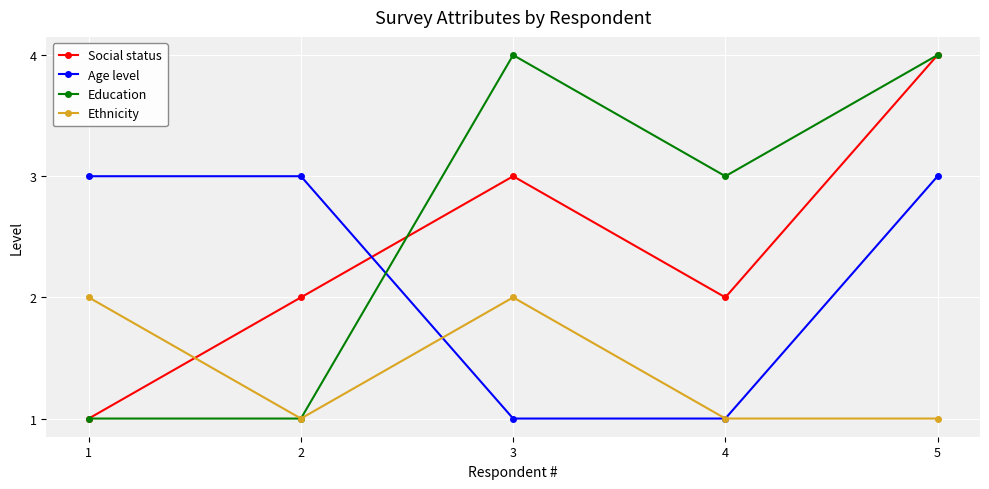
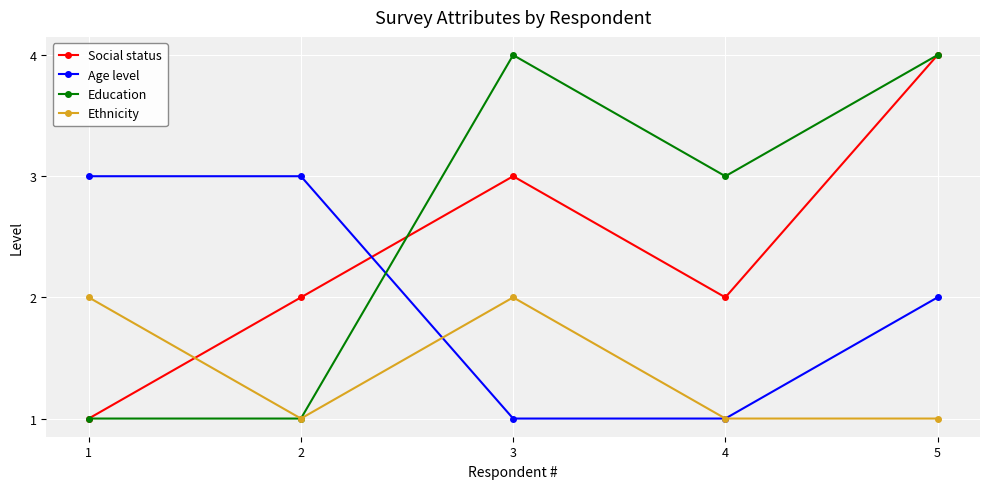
Age level, 5: 3 -> 2
